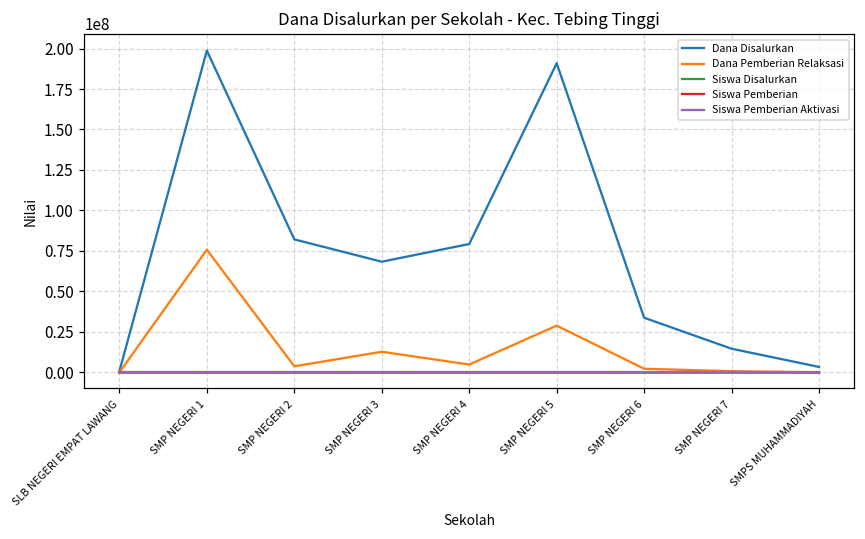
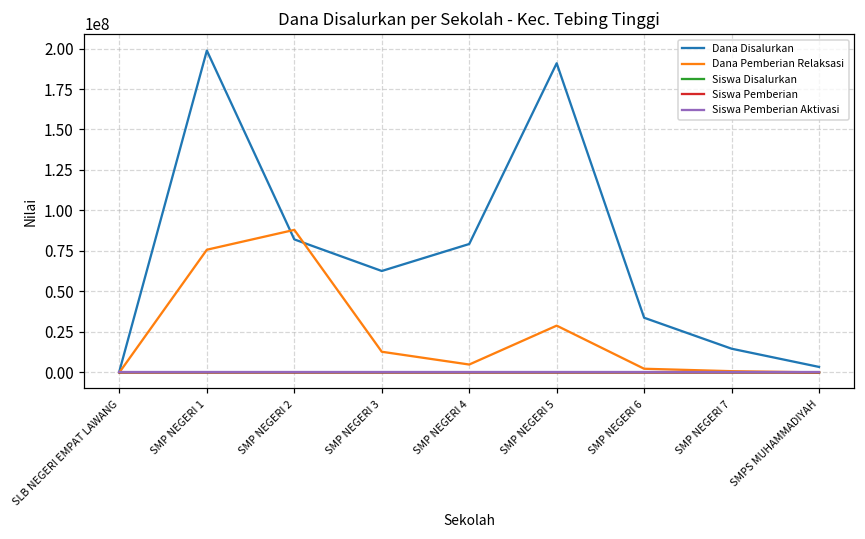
Dana Pemberian Relaksasi, SMP NEGERI 2: 4000000 -> 88000000
Dana Disalurkan, SMP NEGERI 3: 68000000 -> 63000000
